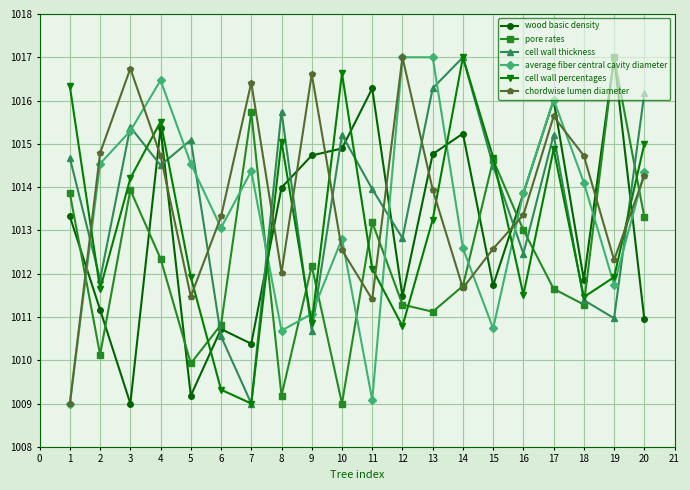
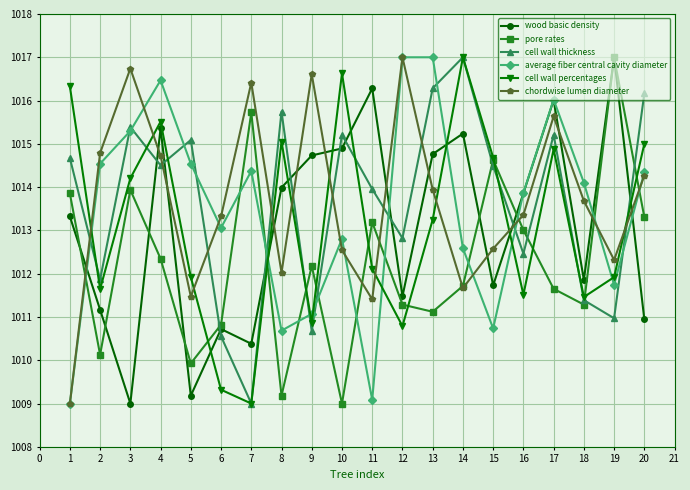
chordwise lumen diameter, 18: 1014.7 -> 1013.7
